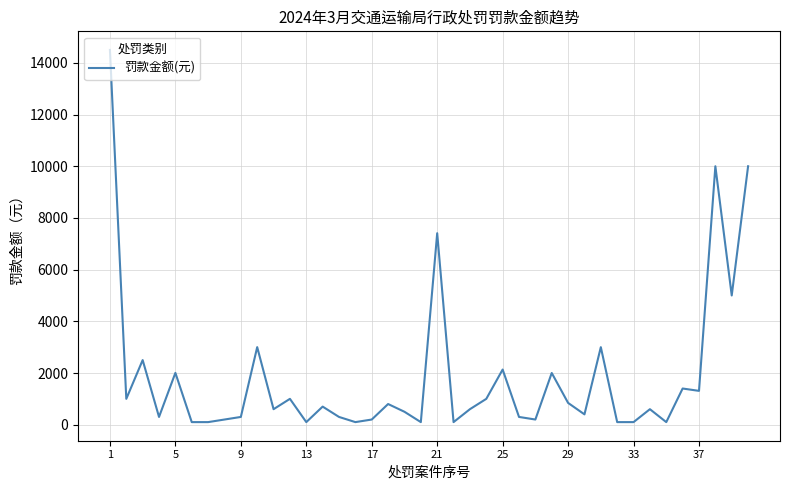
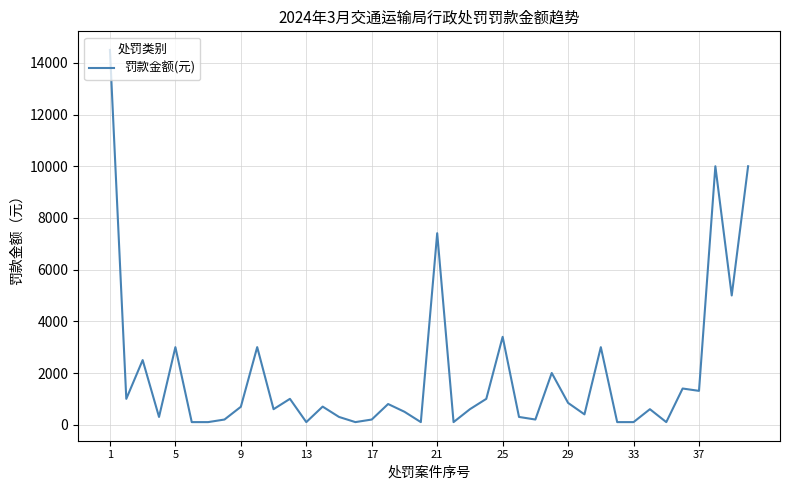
5: 2000 -> 3000
9: 300 -> 700
25: 2100 -> 3400
